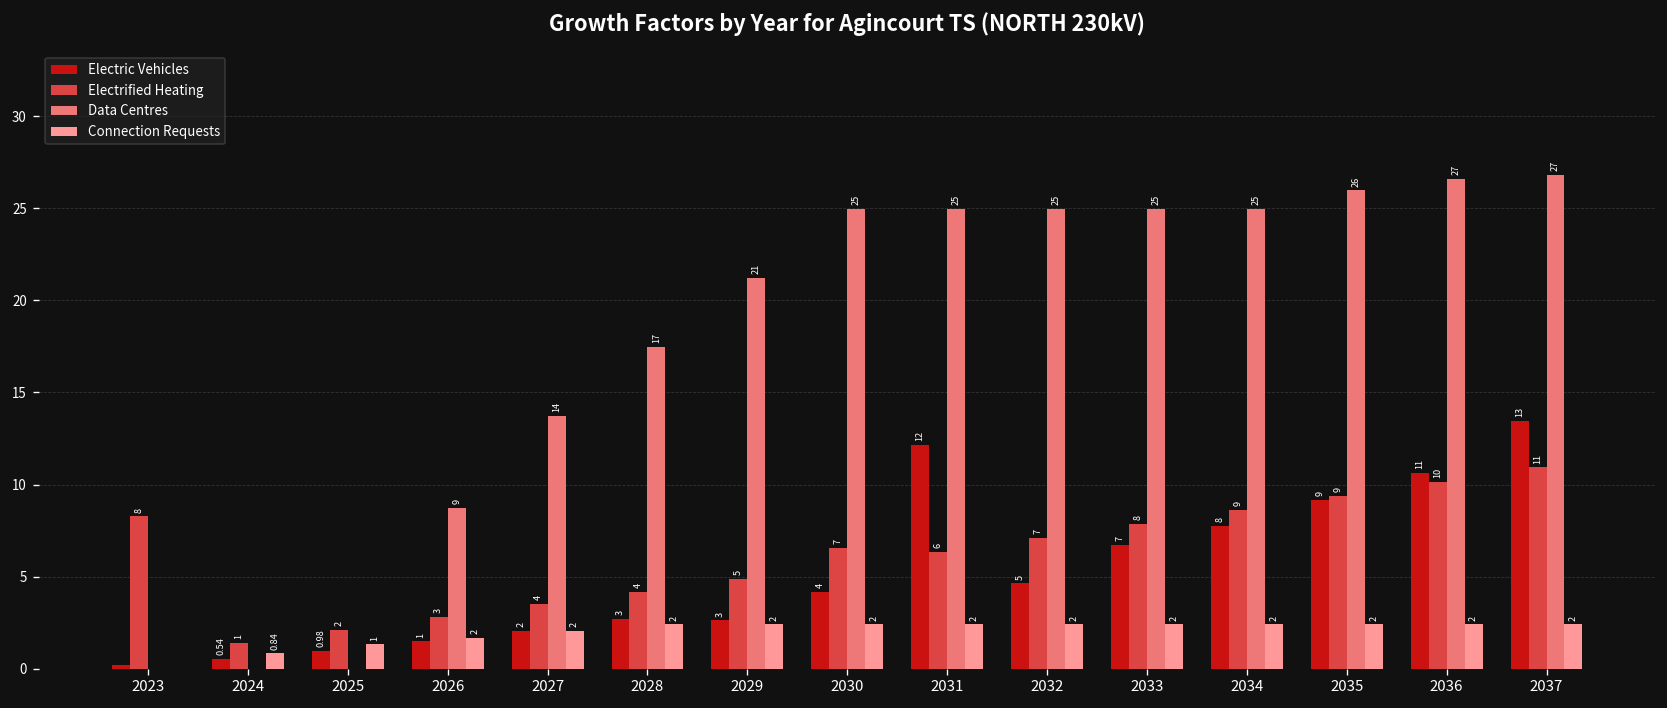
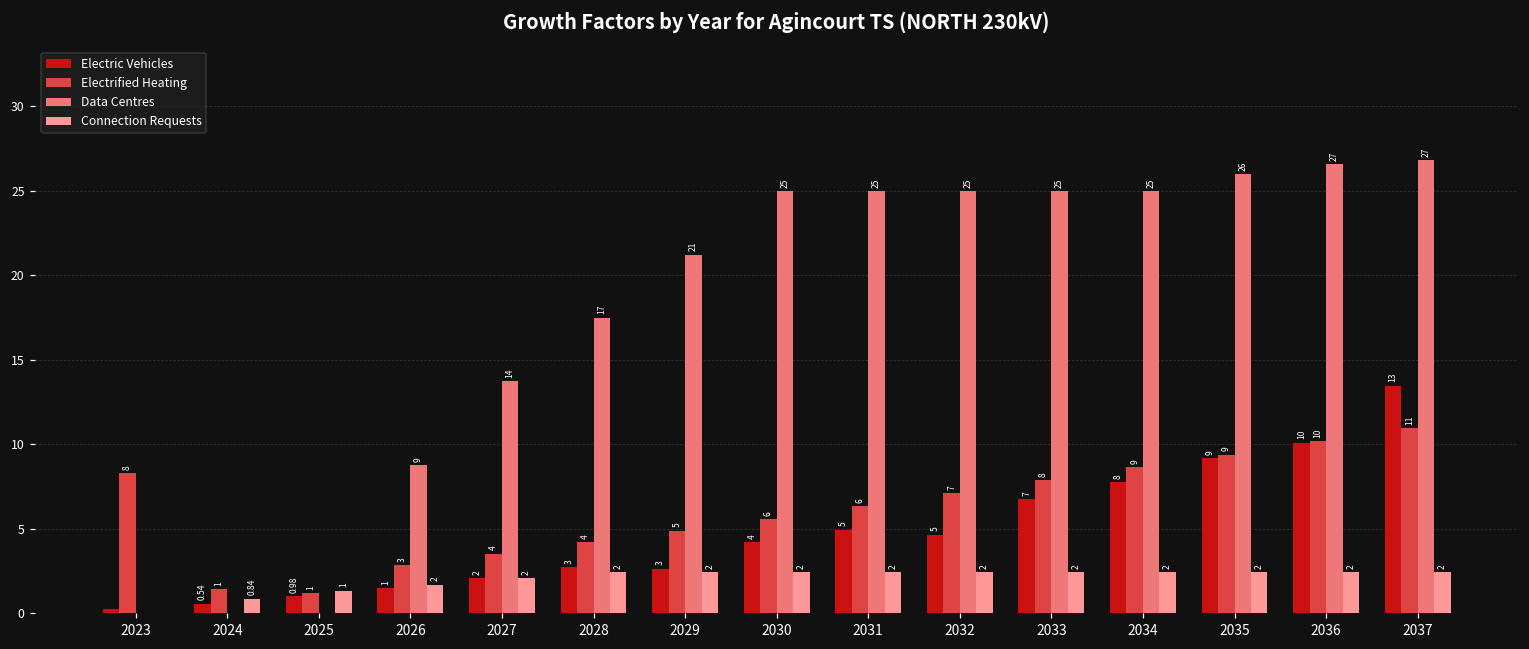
Electrified Heating, 2025: 2 -> 1
Electrified Heating, 2030: 7 -> 6
Electric Vehicles, 2031: 12 -> 5
Electric Vehicles, 2036: 11 -> 10
